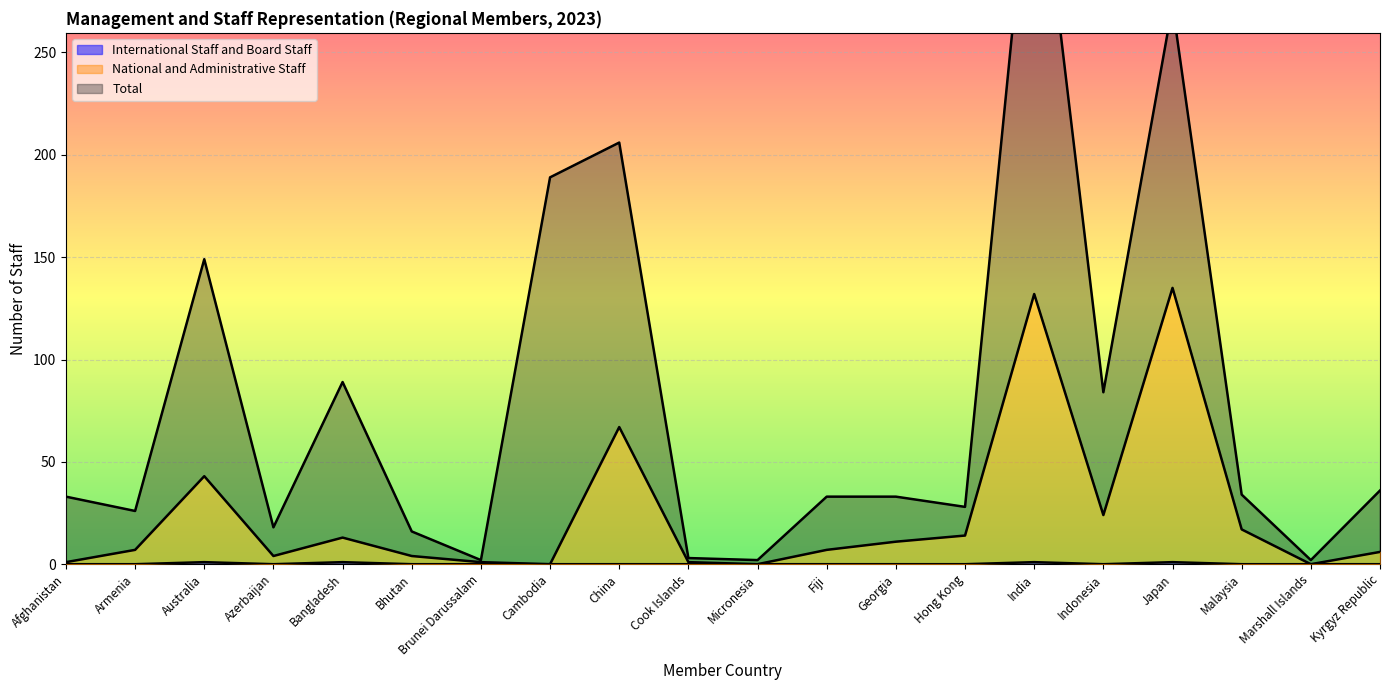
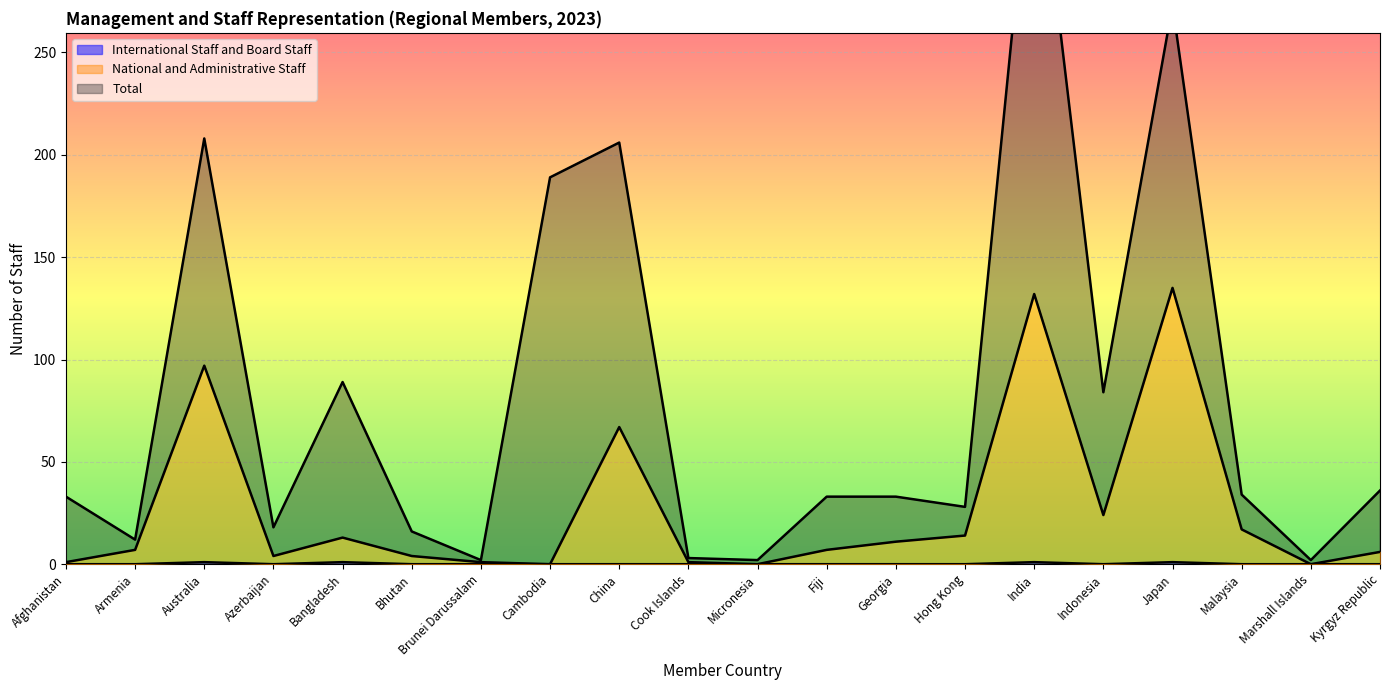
Total, Armenia: 19 -> 5
National and Administrative Staff, Australia: 42 -> 96
Total, Australia: 106 -> 111
